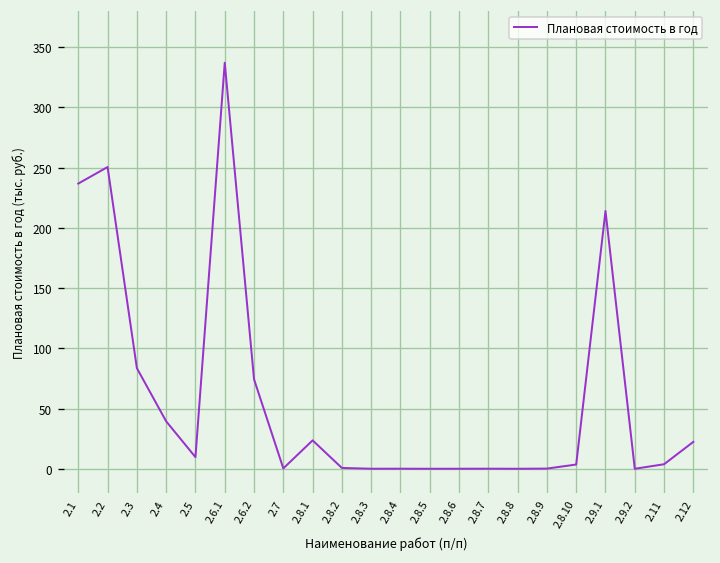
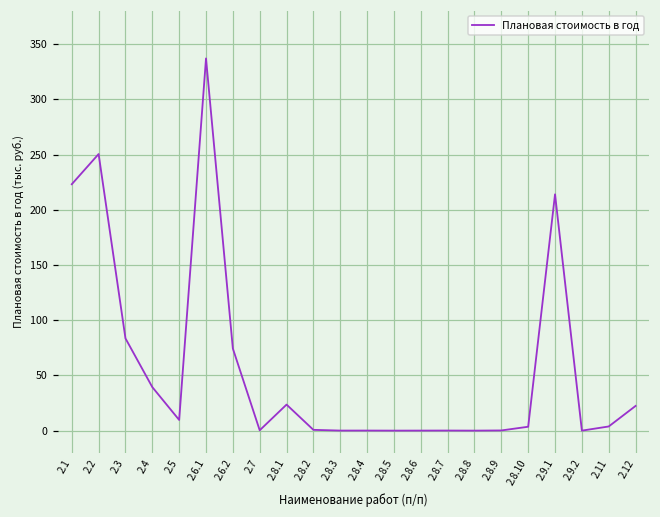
2.1: 237 -> 223
